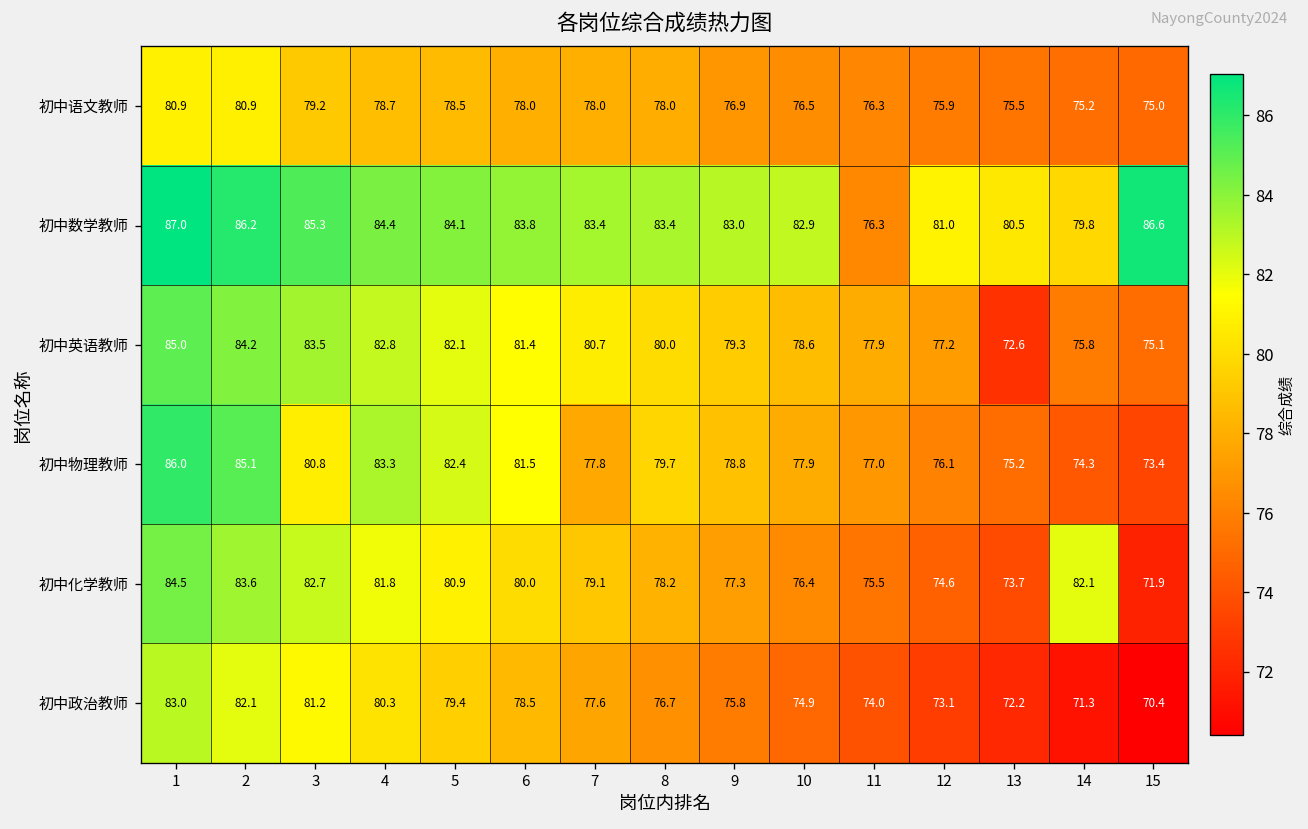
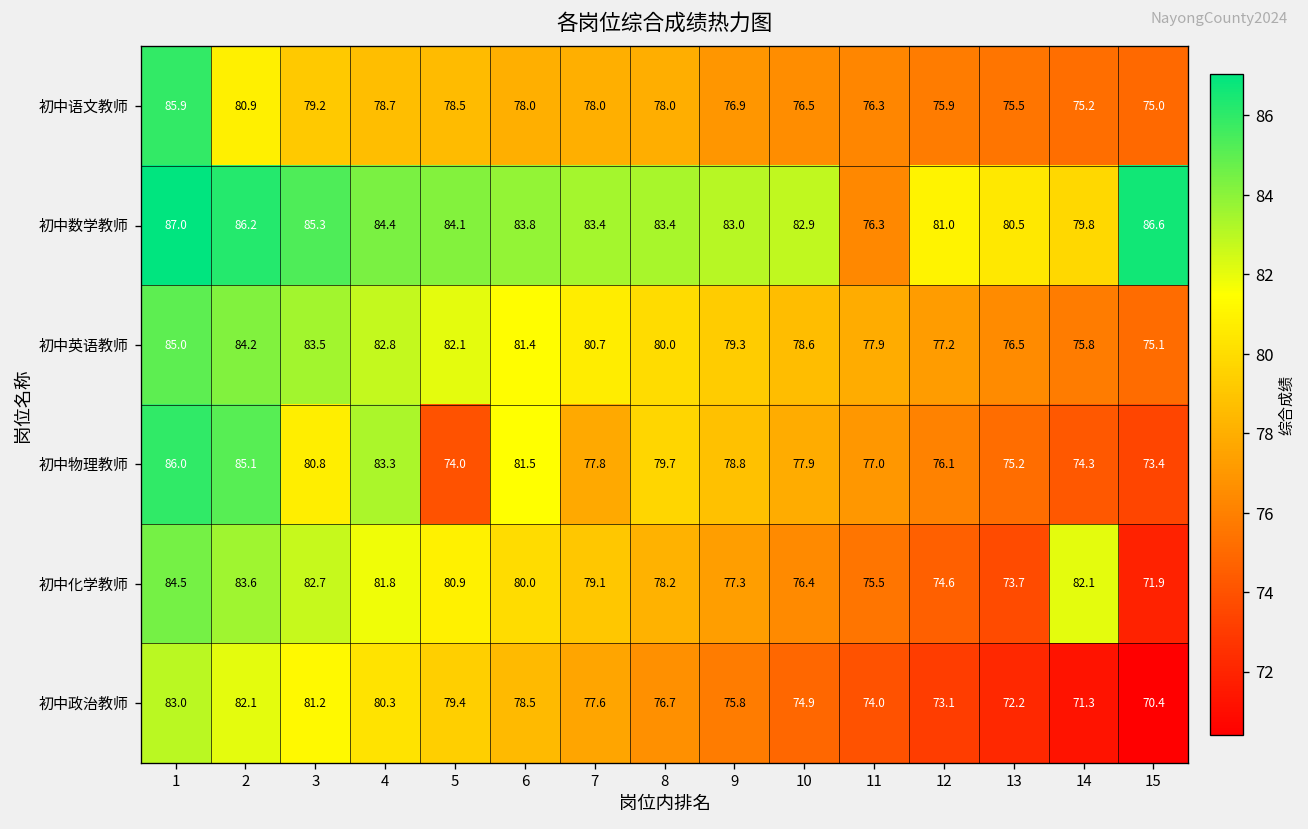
初中语文教师, 1: 80.9 -> 85.9
初中英语教师, 13: 72.6 -> 76.5
初中物理教师, 5: 82.4 -> 74.0
